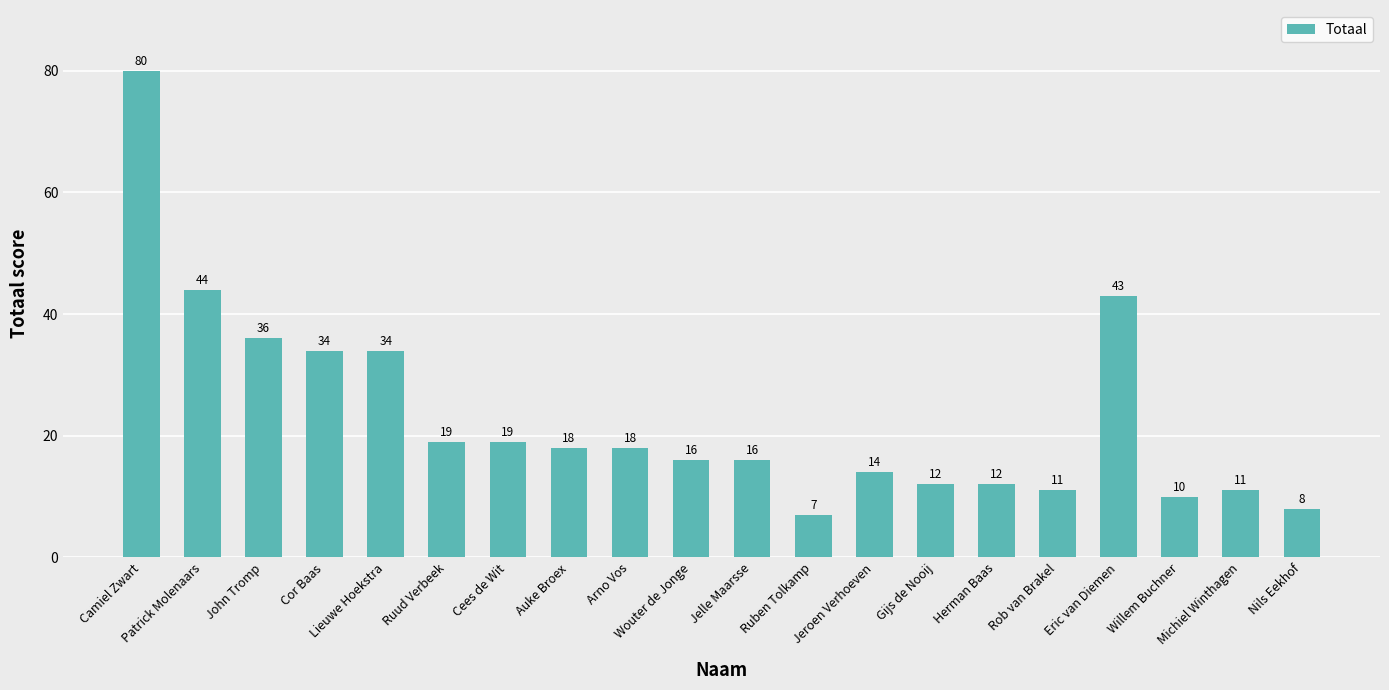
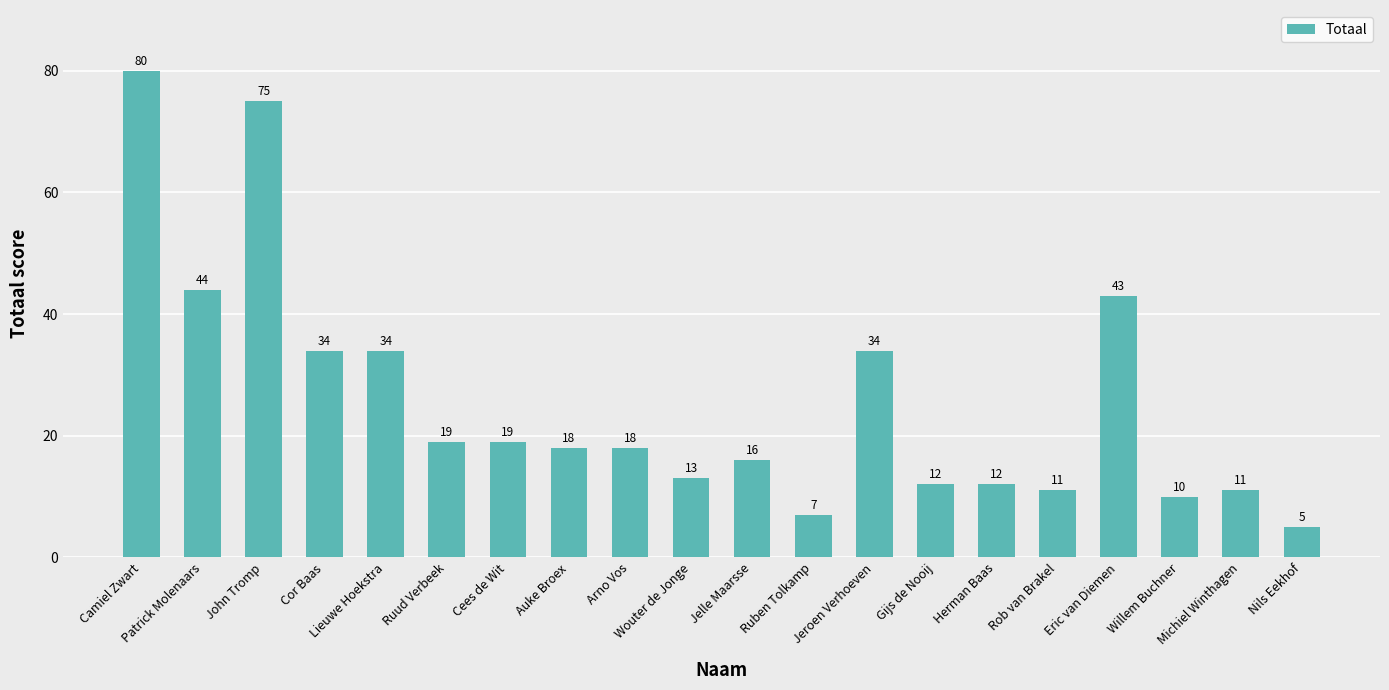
John Tromp: 36 -> 75
Wouter de Jonge: 16 -> 13
Jeroen Verhoeven: 14 -> 34
Nils Eekhof: 8 -> 5
